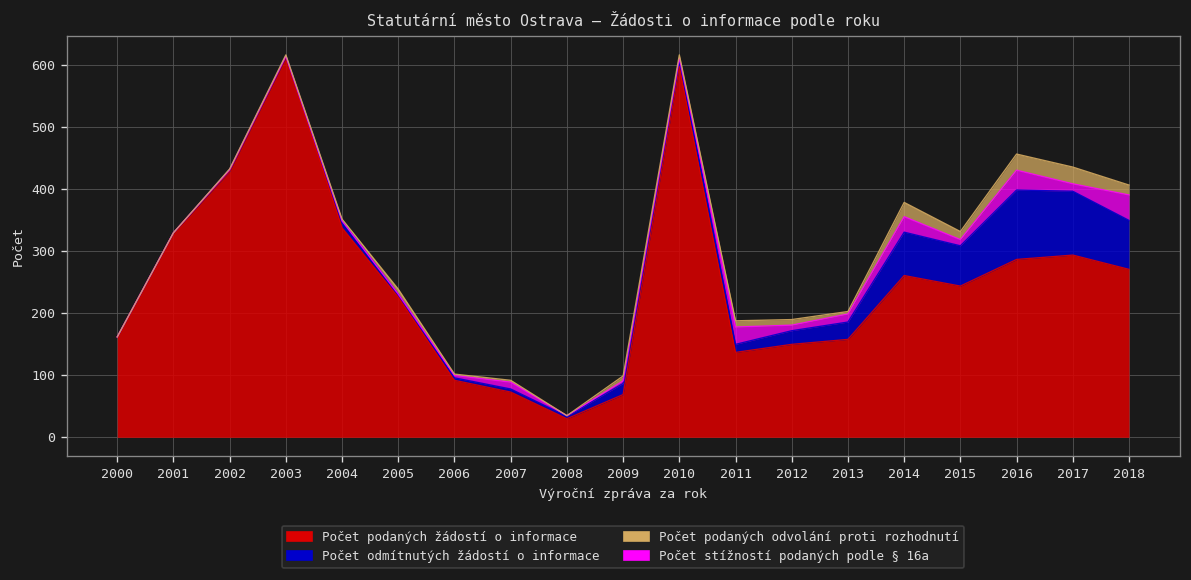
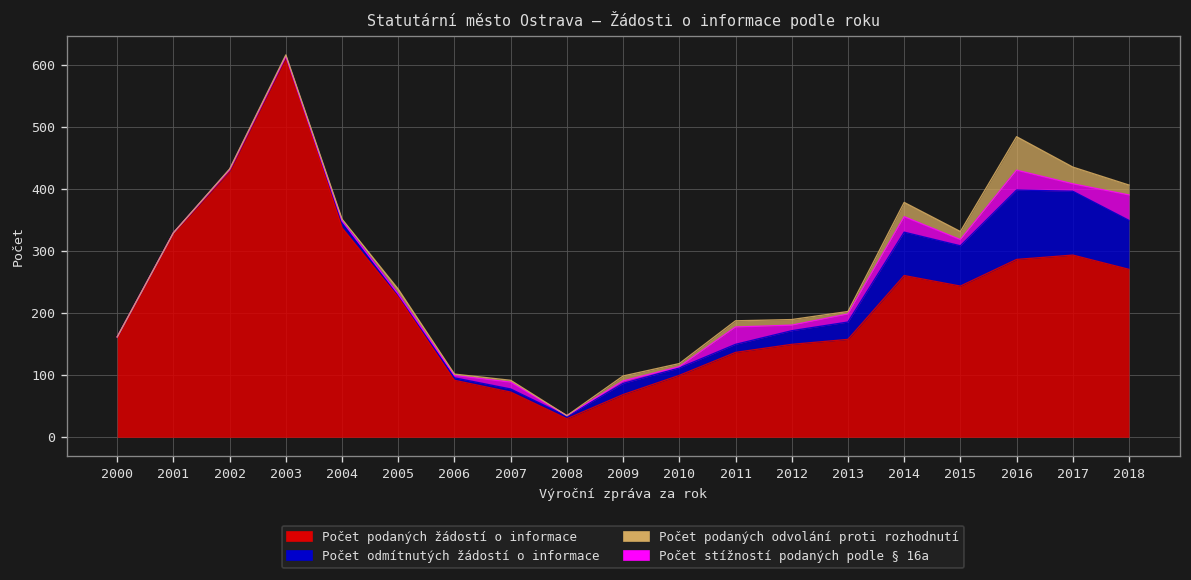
Počet podaných žádostí o informace, 2010: 600 -> 100
Počet podaných odvolání proti rozhodnutí, 2016: 30 -> 50
